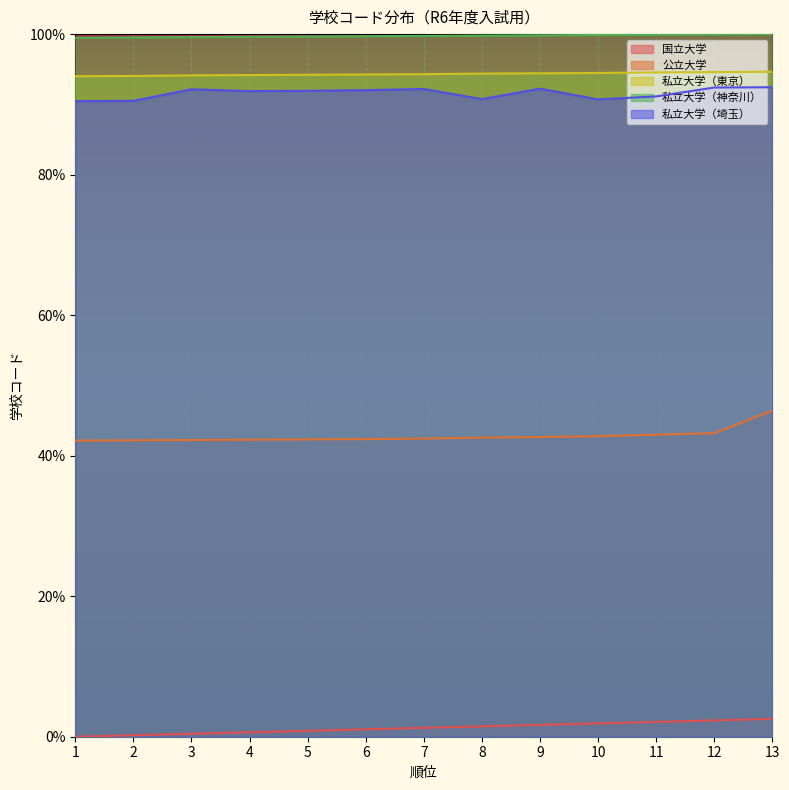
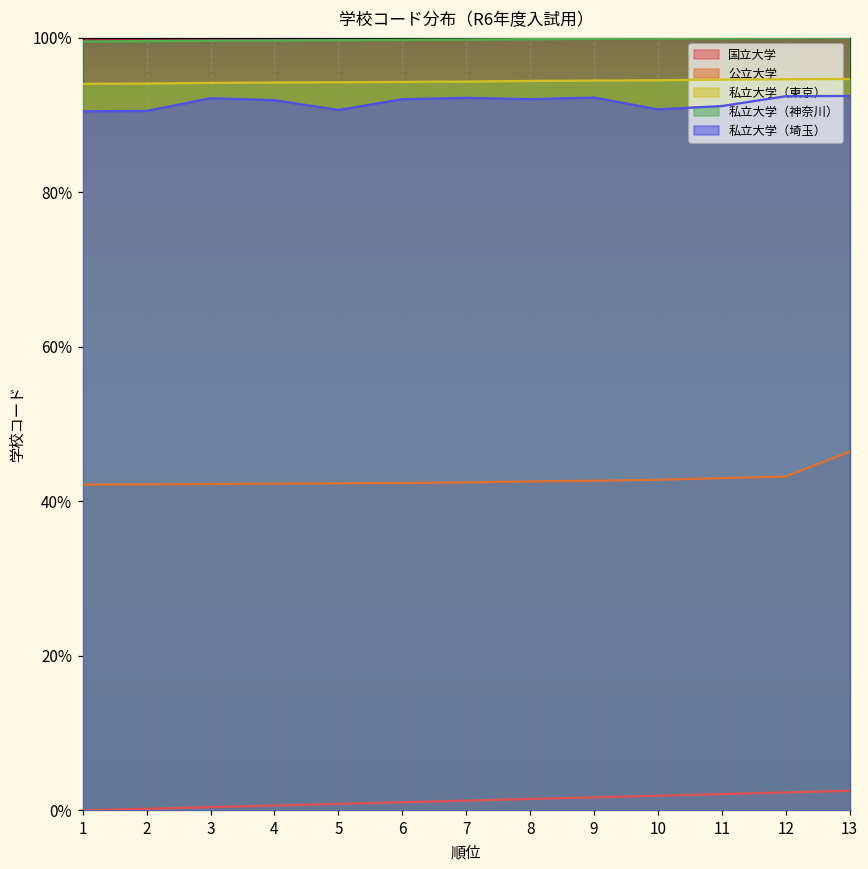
私立大学（埼玉）, 5: 92% -> 91%
私立大学（埼玉）, 8: 91% -> 92%
